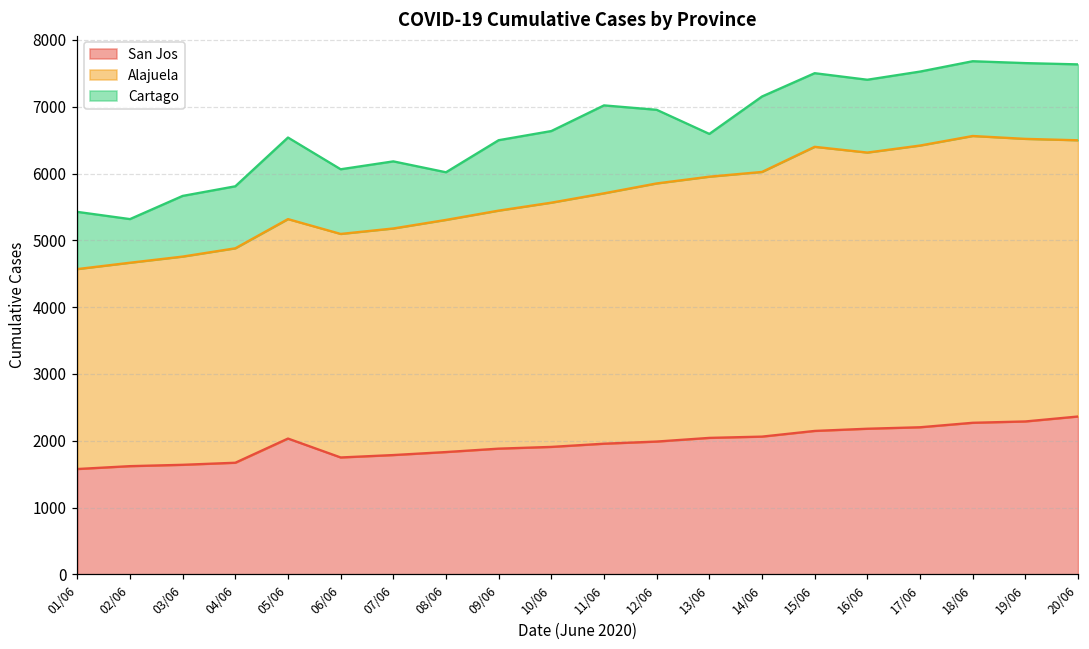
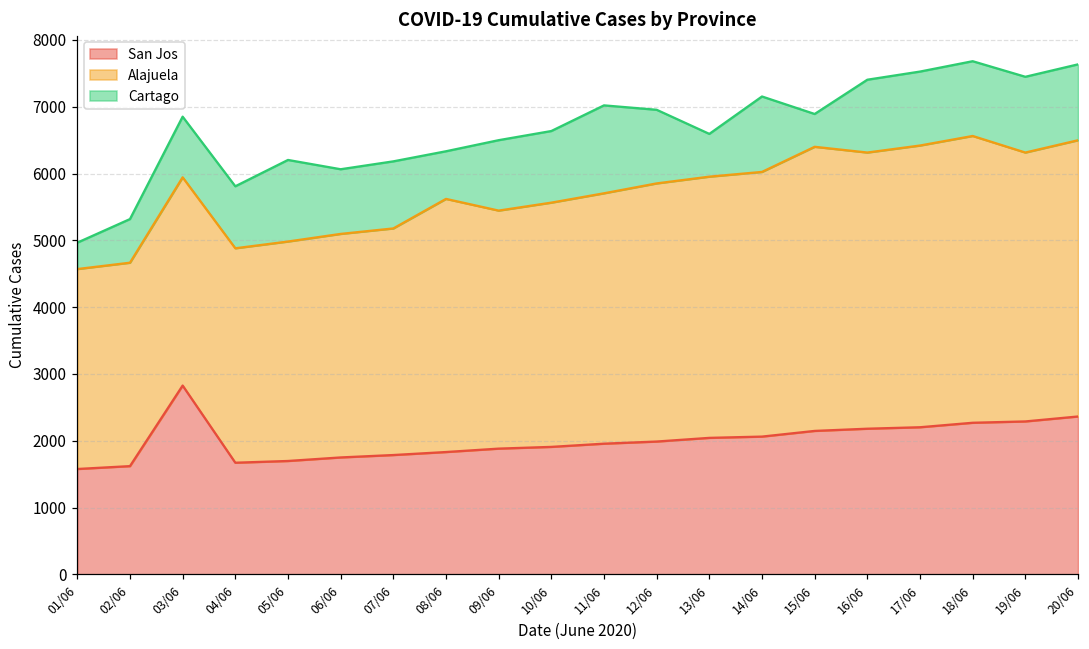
Cartago, 01/06: 900 -> 400
San Jos, 03/06: 1600 -> 2800
San Jos, 05/06: 2000 -> 1700
Alajuela, 08/06: 3500 -> 3800
Cartago, 15/06: 1100 -> 500
Alajuela, 19/06: 4200 -> 4000
